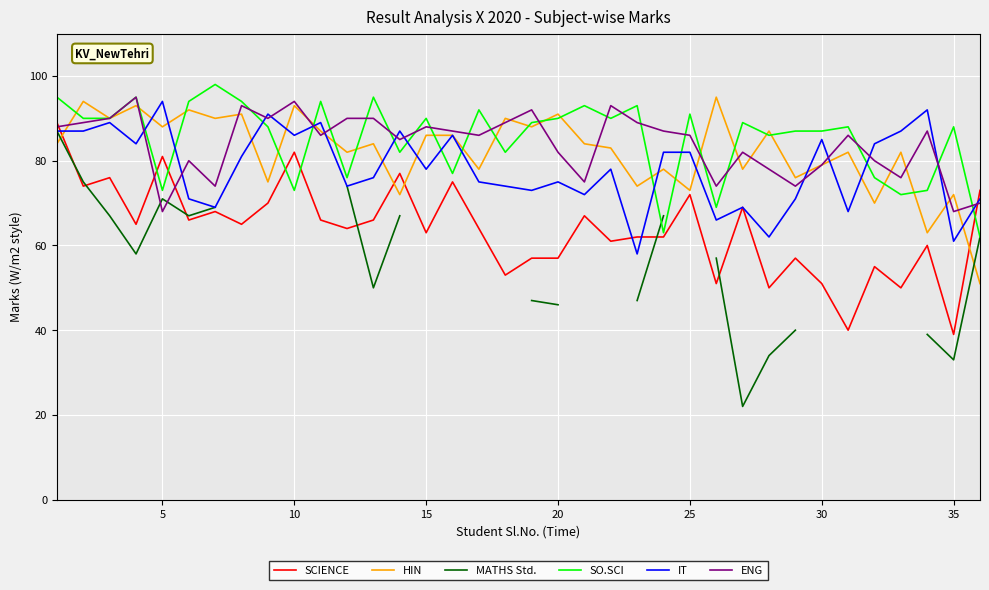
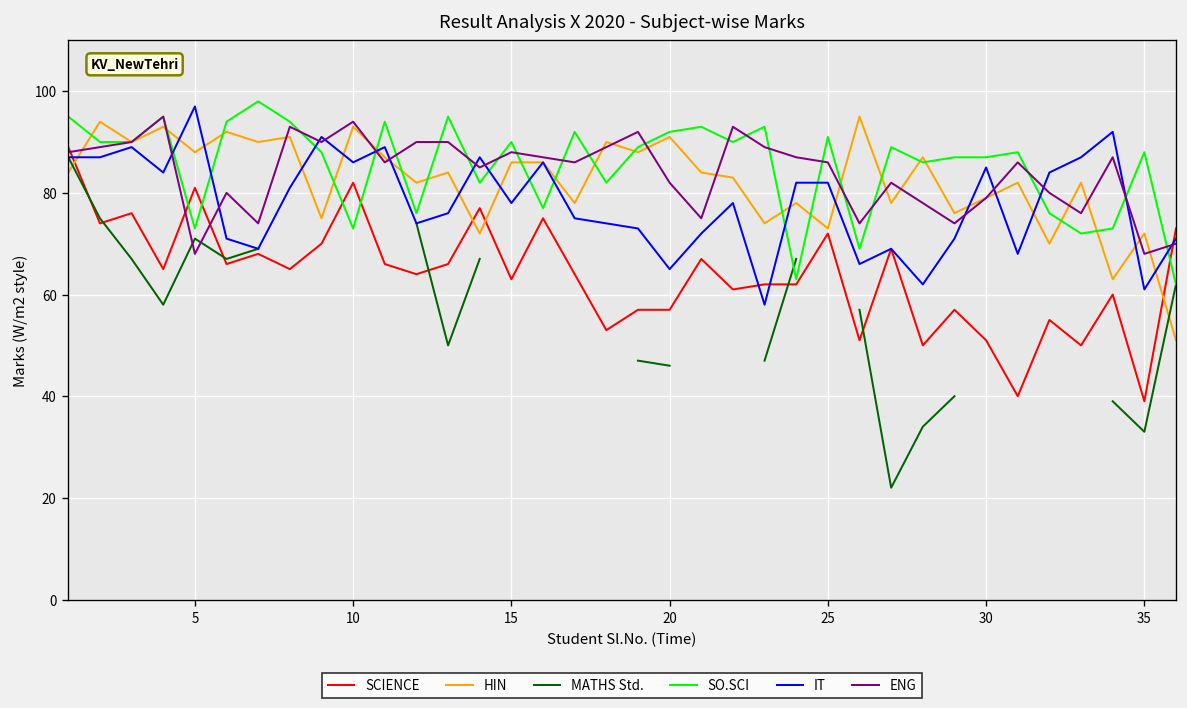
IT, 5: 94 -> 97
SO.SCI, 20: 90 -> 92
IT, 20: 75 -> 65
